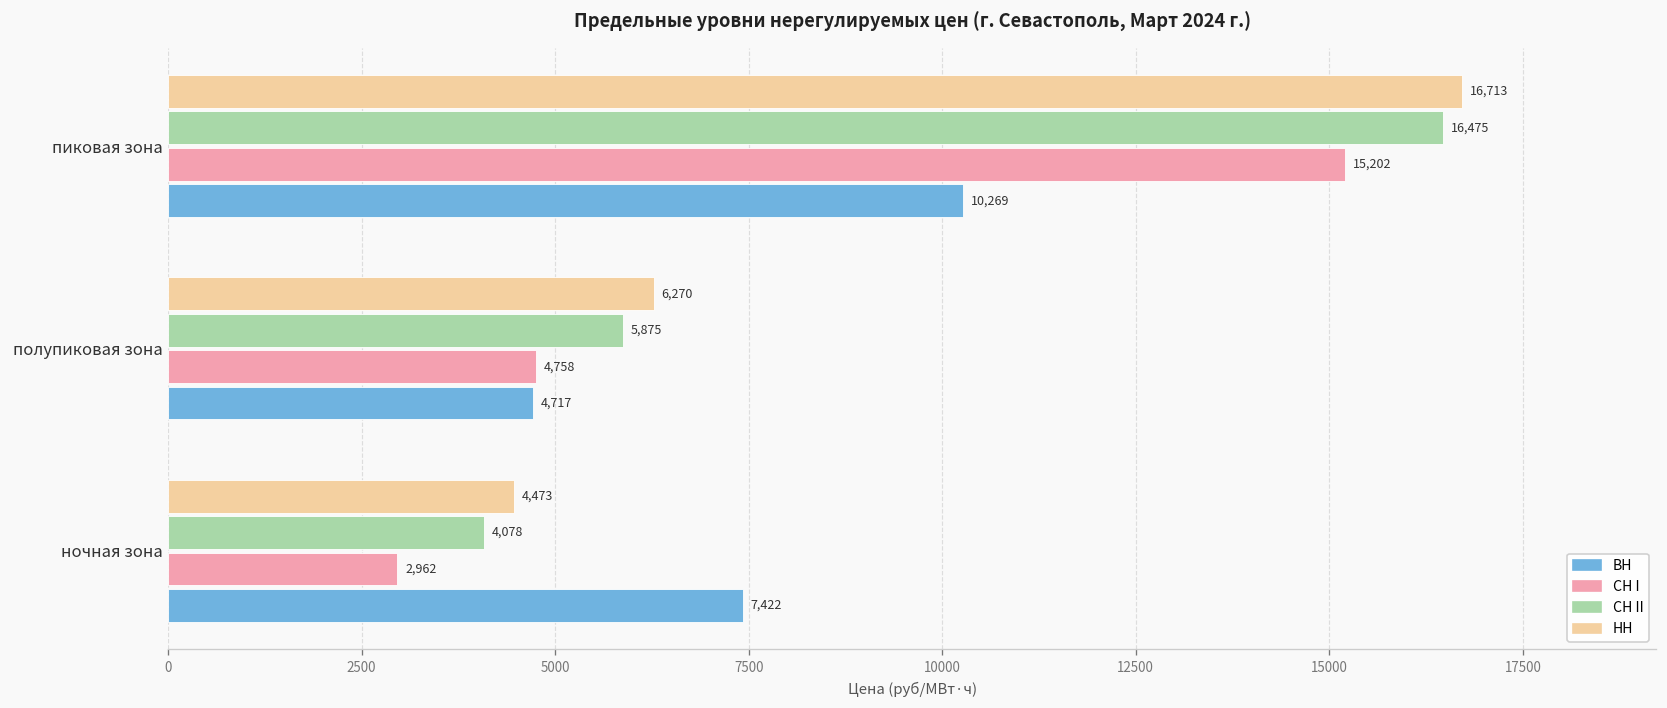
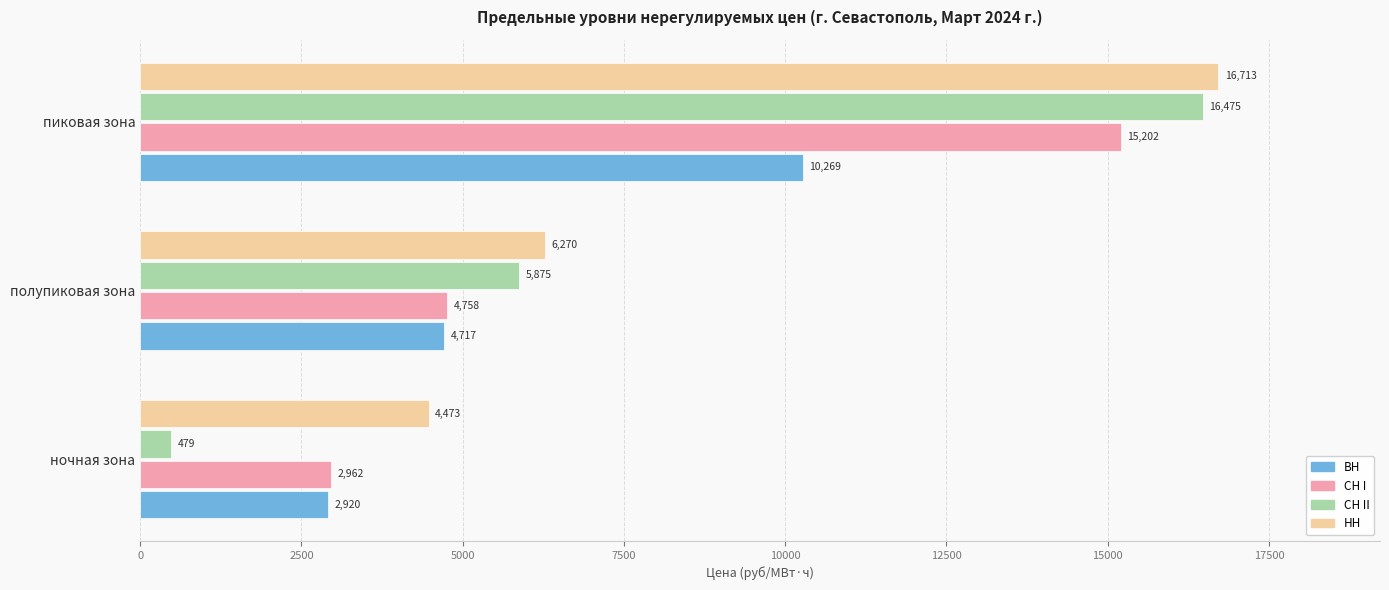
СН II, ночная зона: 4,078 -> 479
ВН, ночная зона: 7,422 -> 2,920
